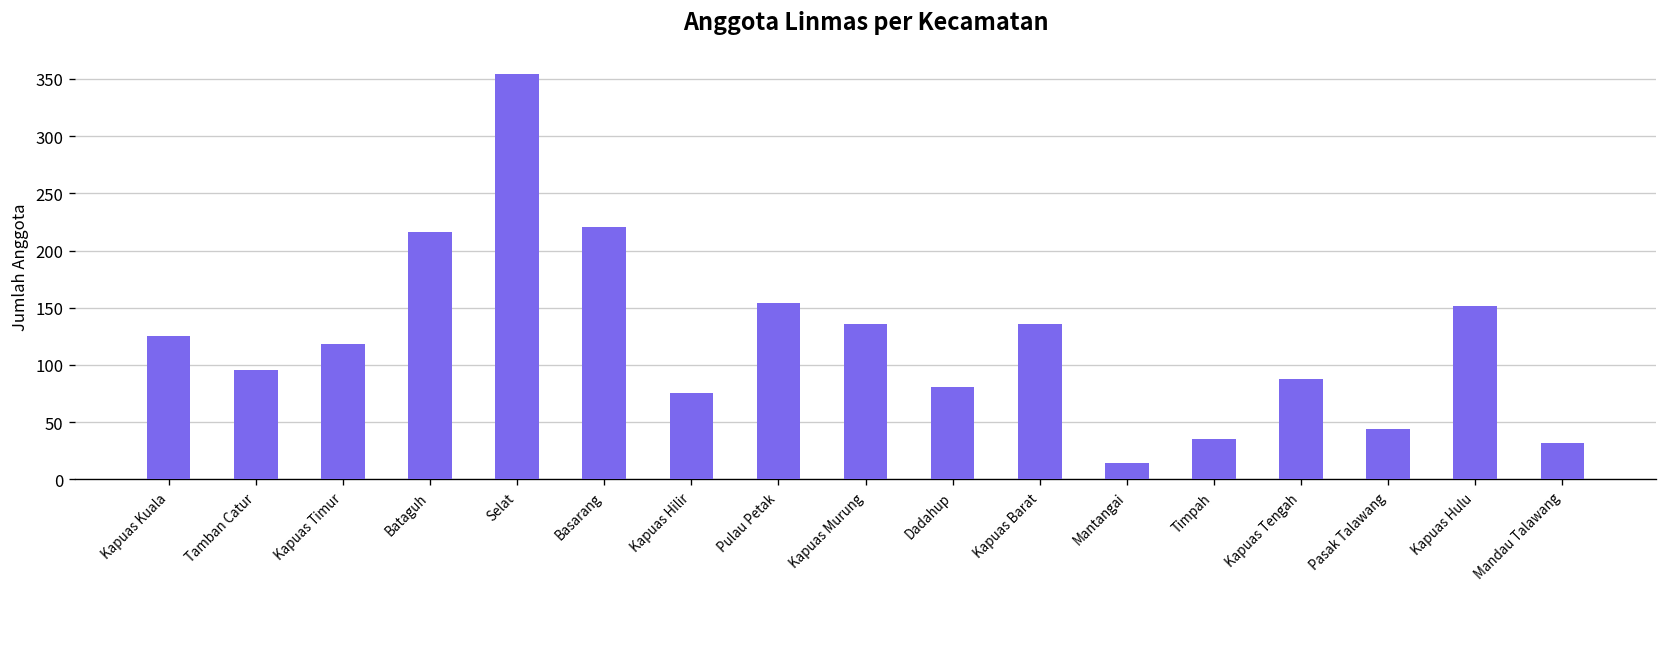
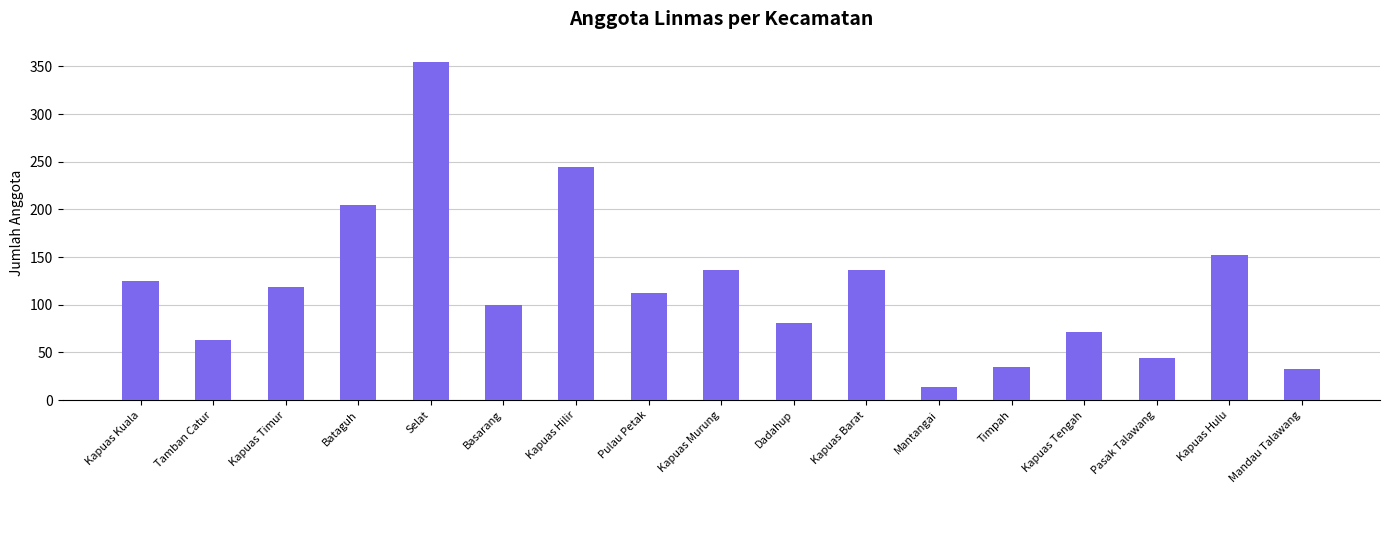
Tamban Catur: 100 -> 60
Bataguh: 220 -> 200
Basarang: 220 -> 100
Kapuas Hilir: 80 -> 240
Pulau Petak: 150 -> 110
Kapuas Tengah: 90 -> 70
